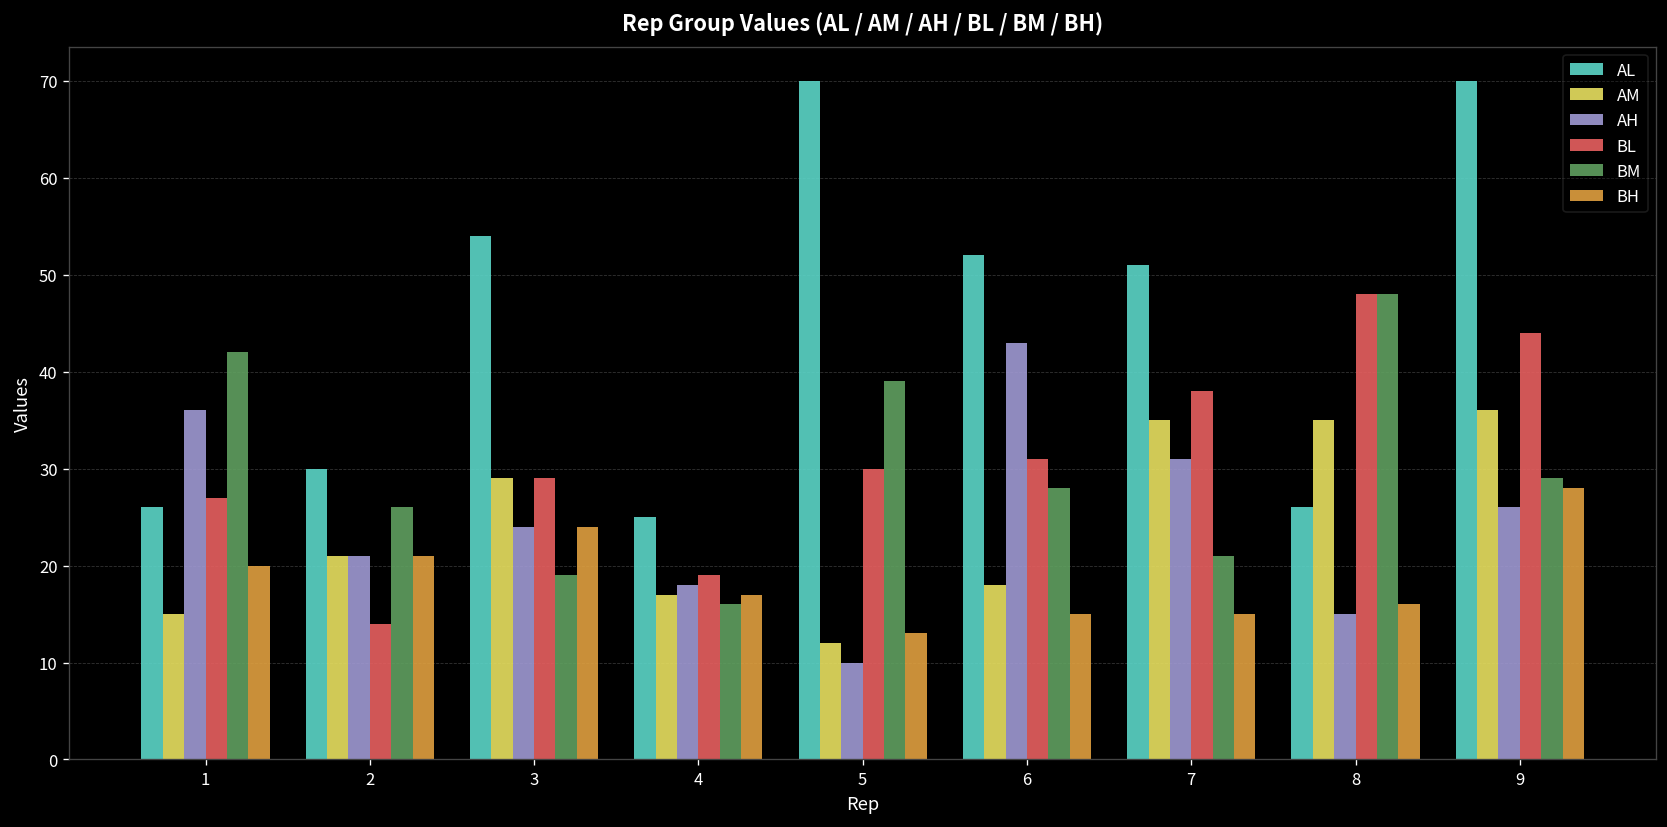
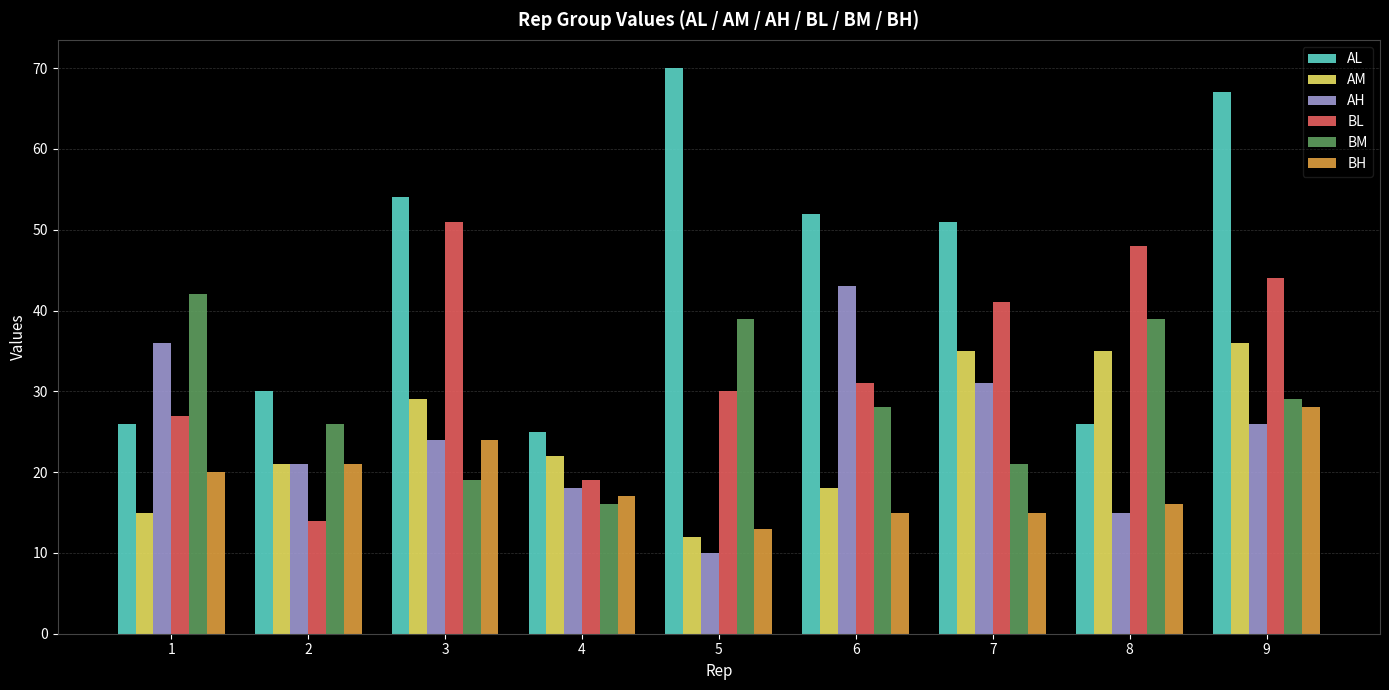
BL, 3: 29 -> 51
AM, 4: 17 -> 22
BL, 7: 38 -> 41
BM, 8: 48 -> 39
AL, 9: 70 -> 67
